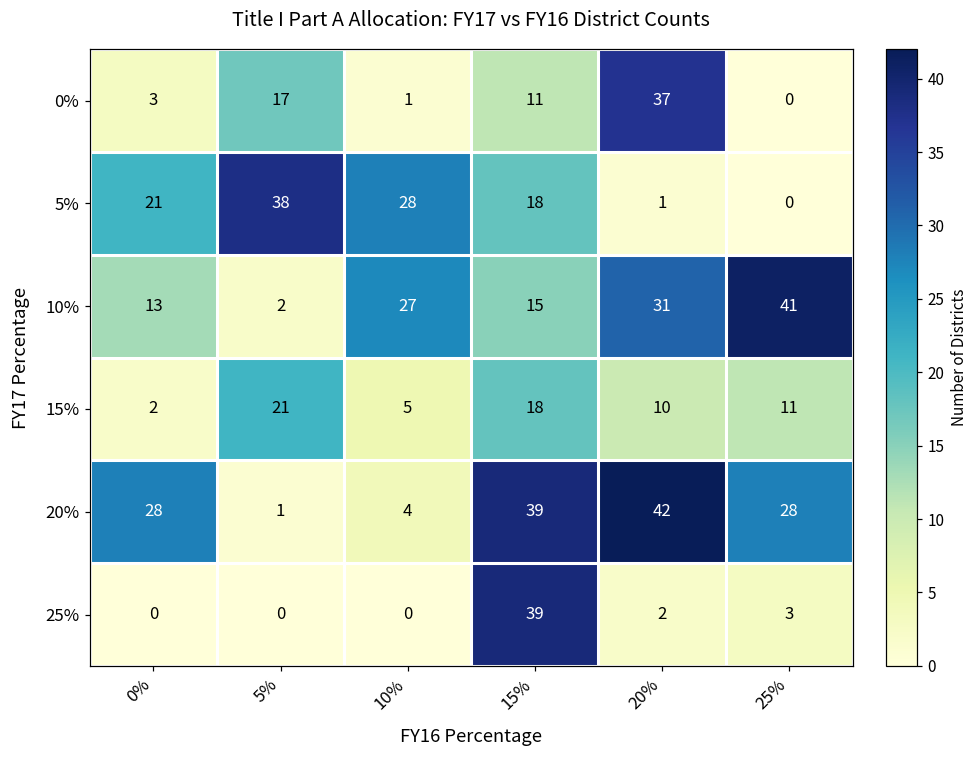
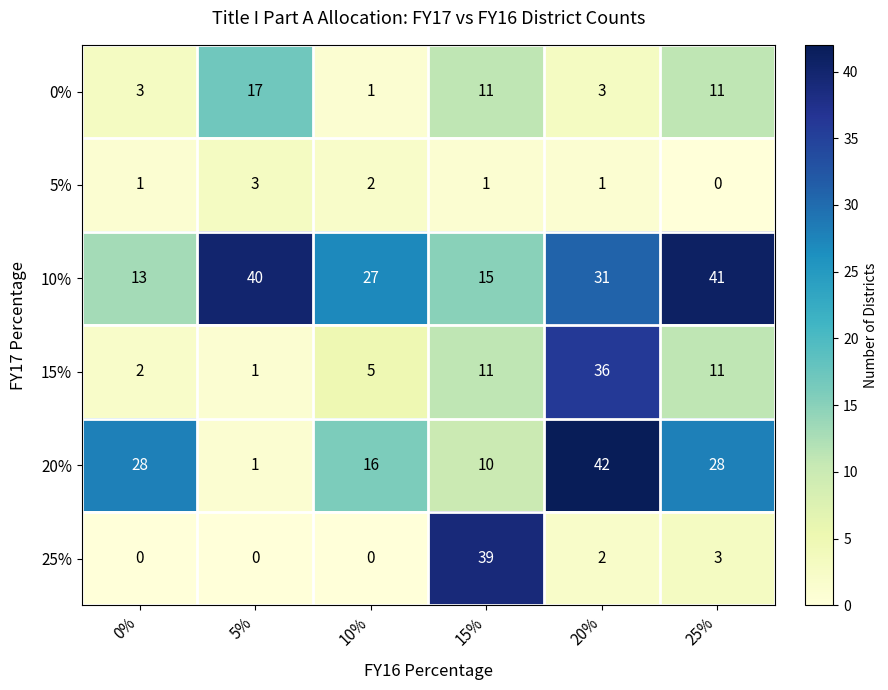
0%, 20%: 37 -> 3
0%, 25%: 0 -> 11
5%, 0%: 21 -> 1
5%, 5%: 38 -> 3
5%, 10%: 28 -> 2
5%, 15%: 18 -> 1
10%, 5%: 2 -> 40
15%, 5%: 21 -> 1
15%, 15%: 18 -> 11
15%, 20%: 10 -> 36
20%, 10%: 4 -> 16
20%, 15%: 39 -> 10
